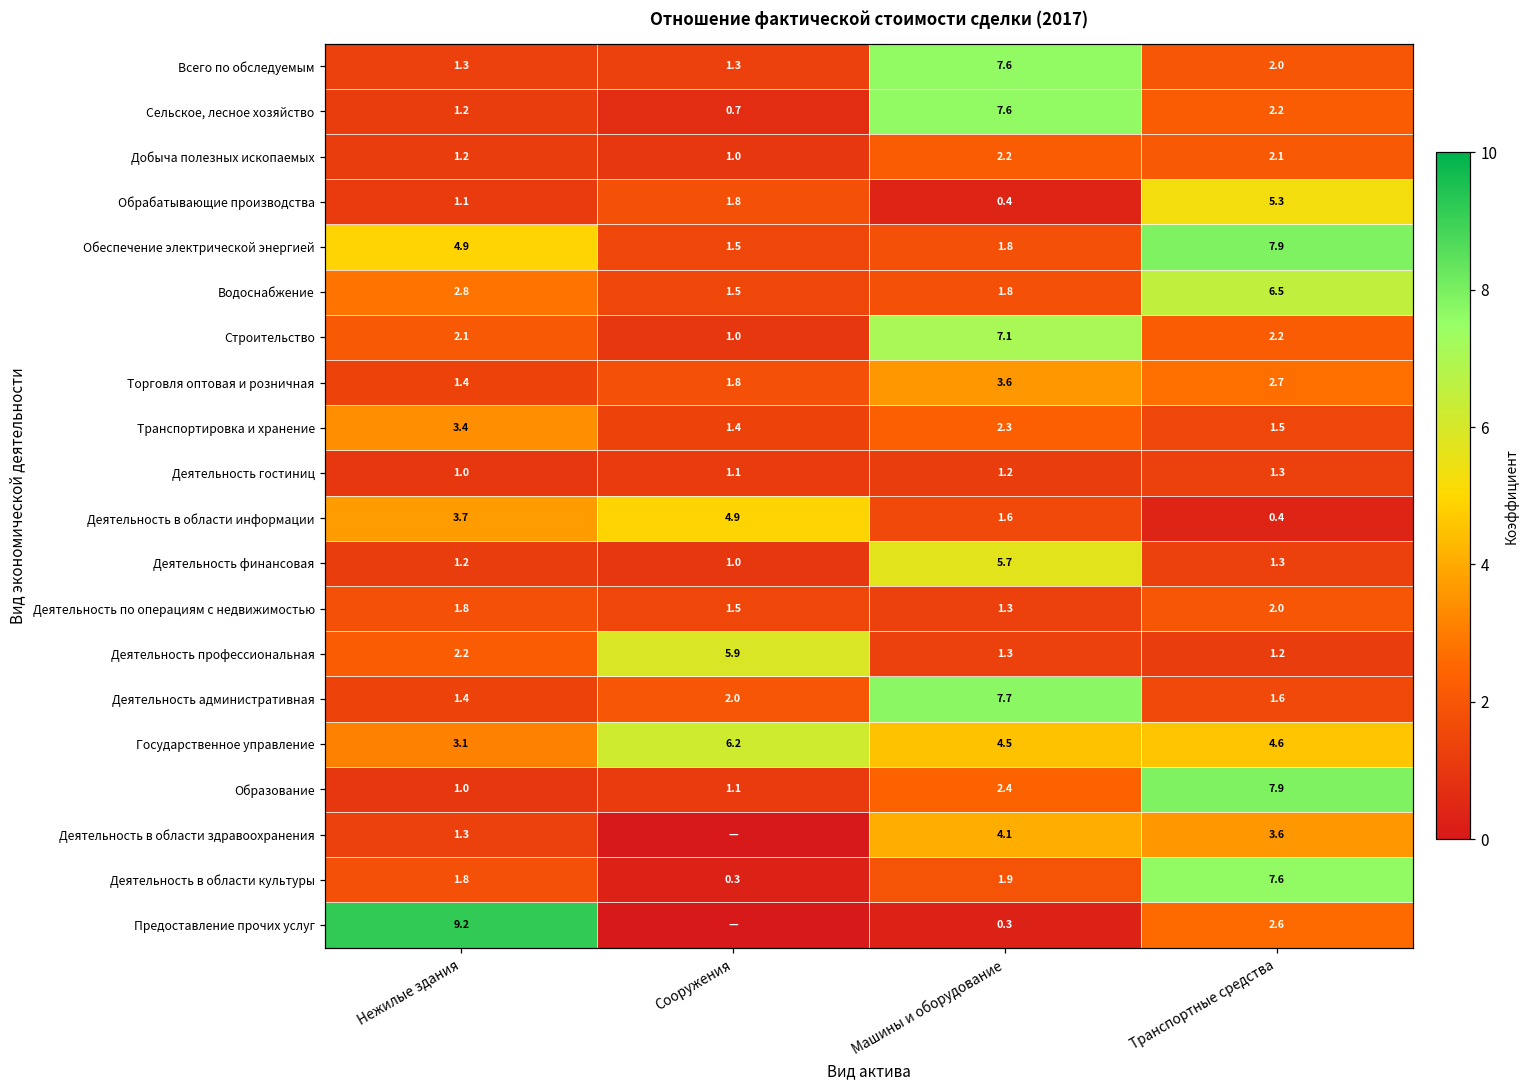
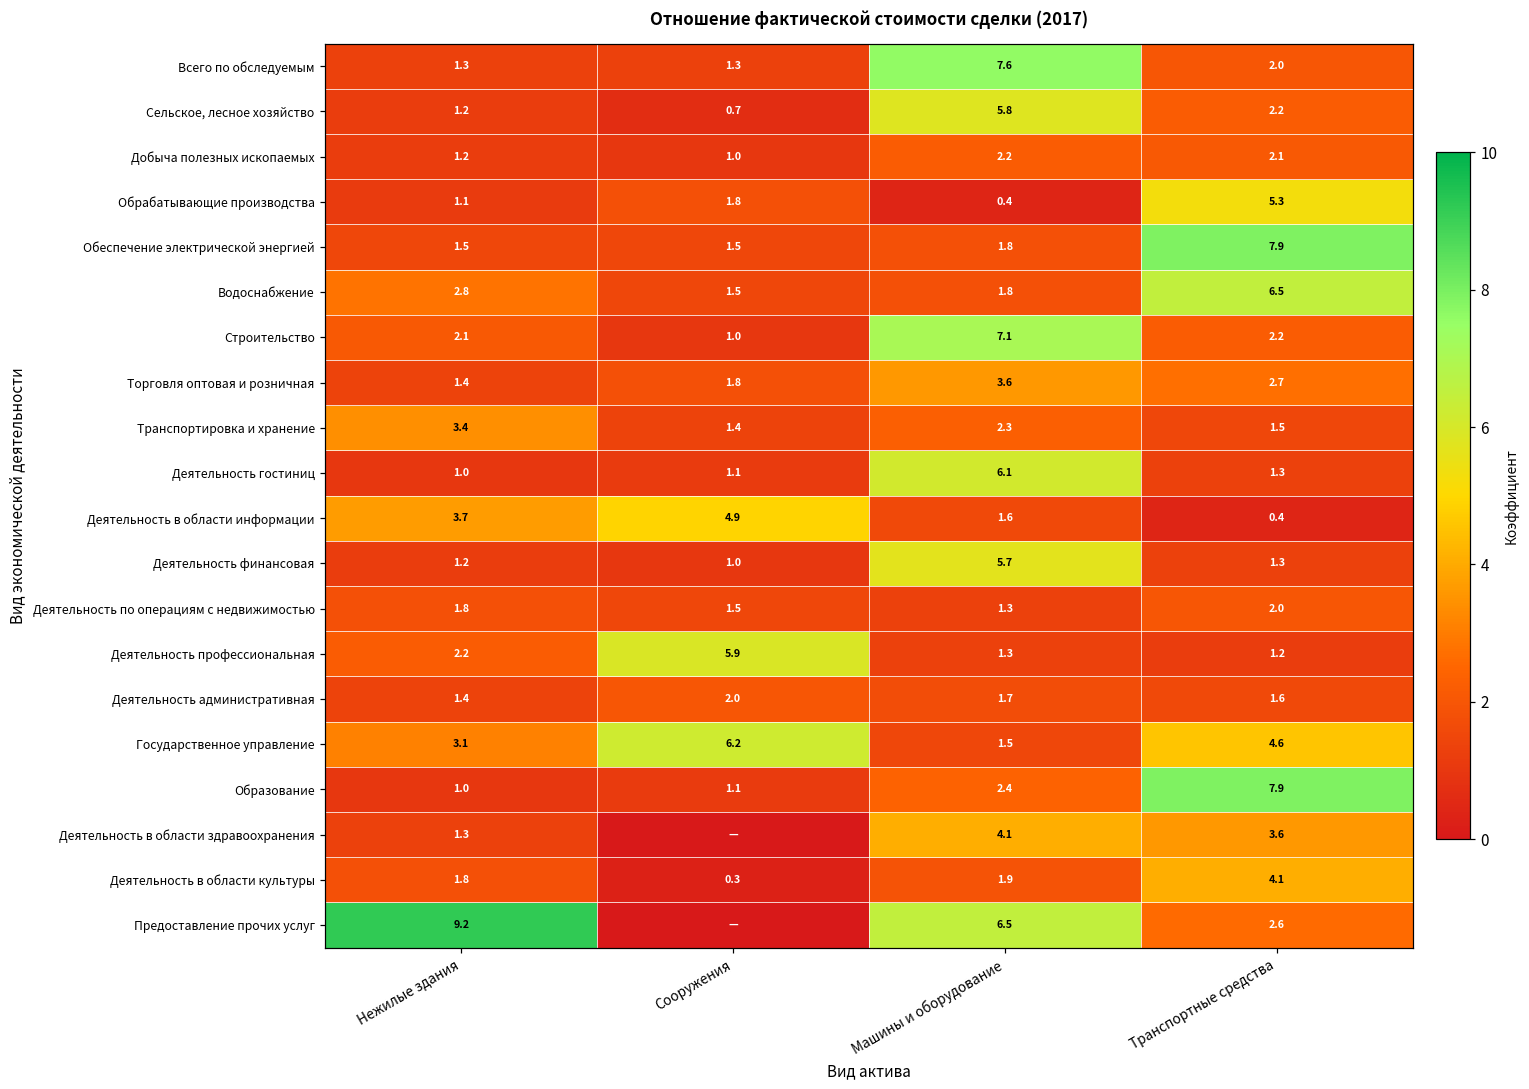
Сельское, лесное хозяйство, Машины и оборудование: 7.6 -> 5.8
Обеспечение электрической энергией, Нежилые здания: 4.9 -> 1.5
Деятельность гостиниц, Машины и оборудование: 1.2 -> 6.1
Деятельность административная, Машины и оборудование: 7.7 -> 1.7
Государственное управление, Машины и оборудование: 4.5 -> 1.5
Деятельность в области культуры, Транспортные средства: 7.6 -> 4.1
Предоставление прочих услуг, Машины и оборудование: 0.3 -> 6.5
